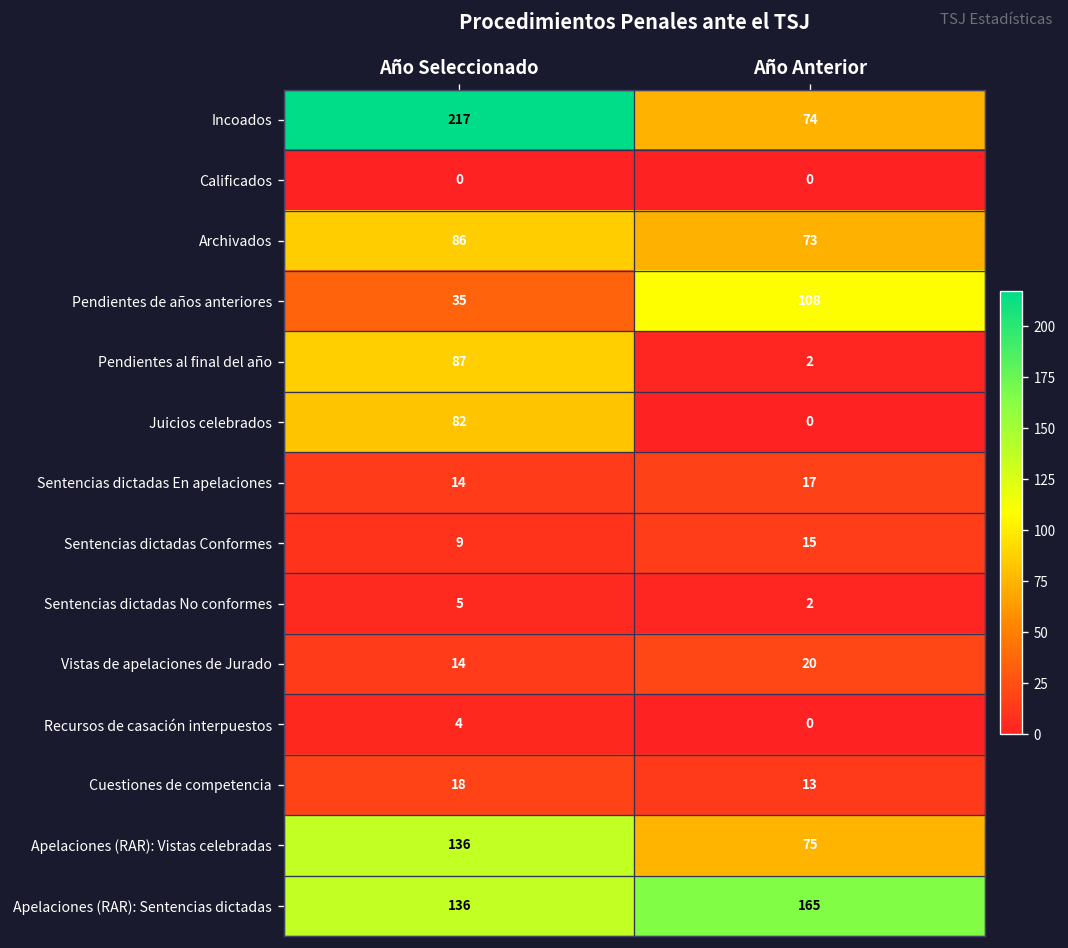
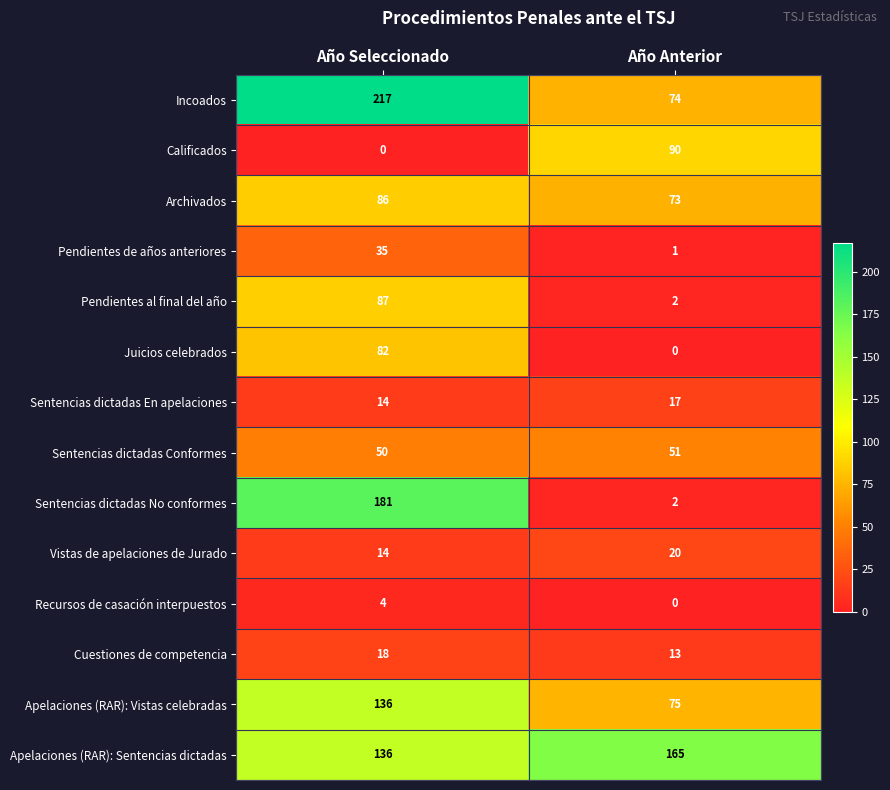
Calificados, Año Anterior: 0 -> 90
Pendientes de años anteriores, Año Anterior: 108 -> 1
Sentencias dictadas Conformes, Año Seleccionado: 9 -> 50
Sentencias dictadas Conformes, Año Anterior: 15 -> 51
Sentencias dictadas No conformes, Año Seleccionado: 5 -> 181
